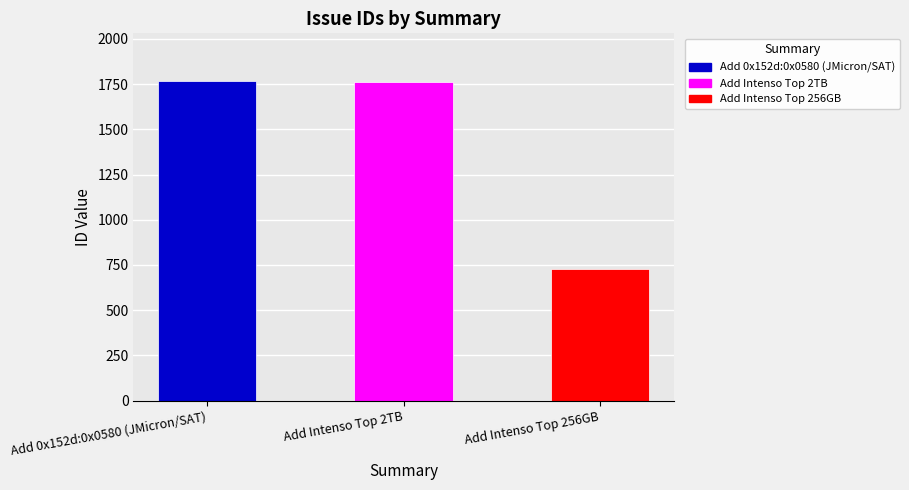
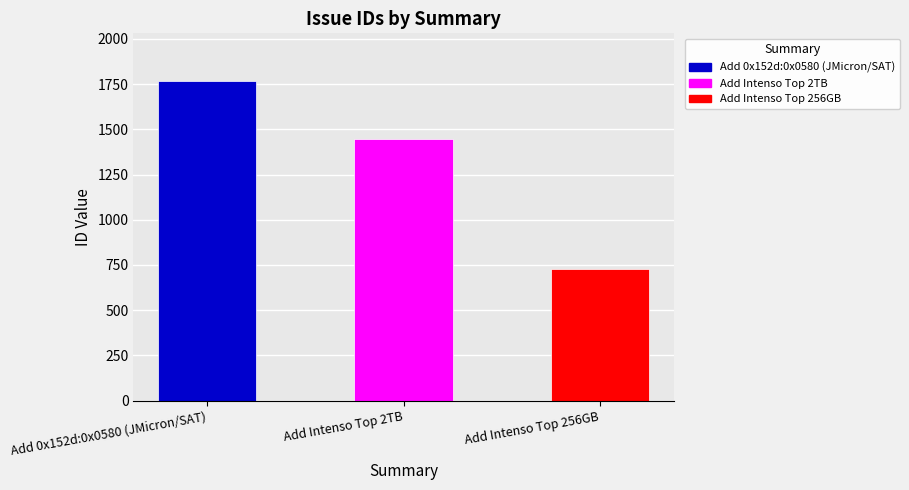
Add Intenso Top 2TB: 1760 -> 1450
